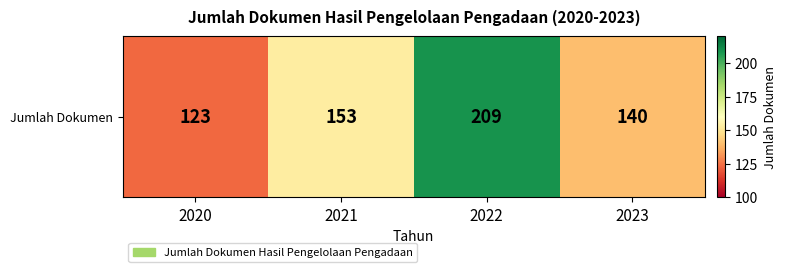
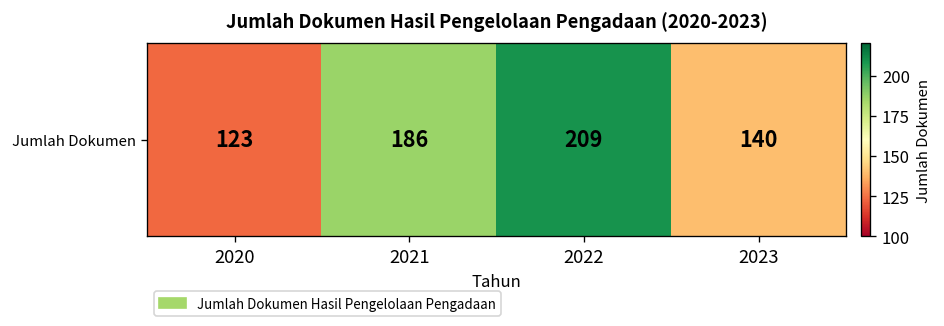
Jumlah Dokumen, 2021: 153 -> 186
